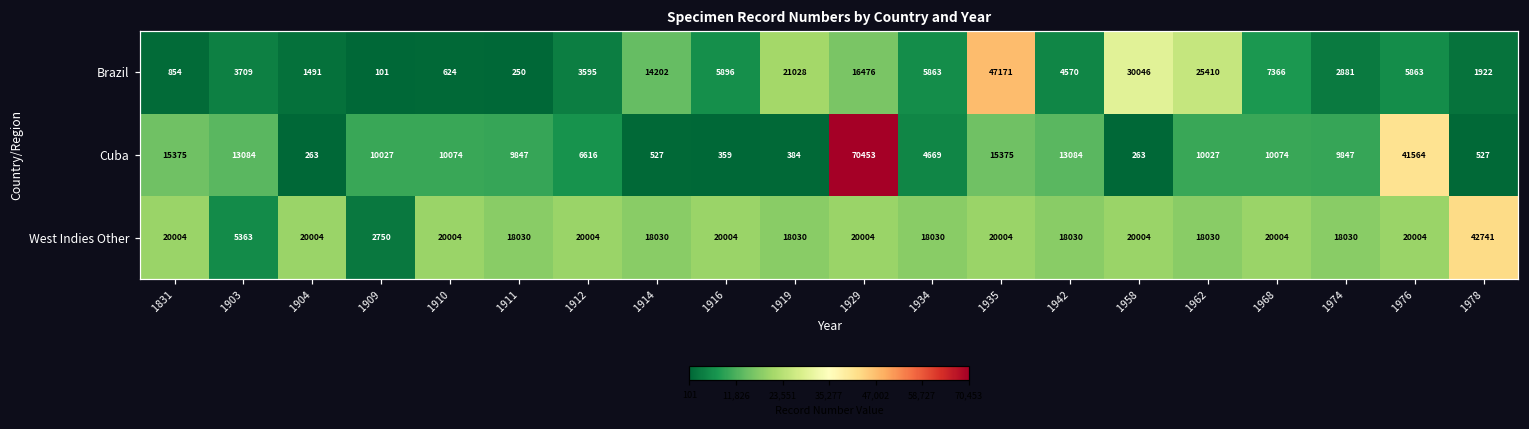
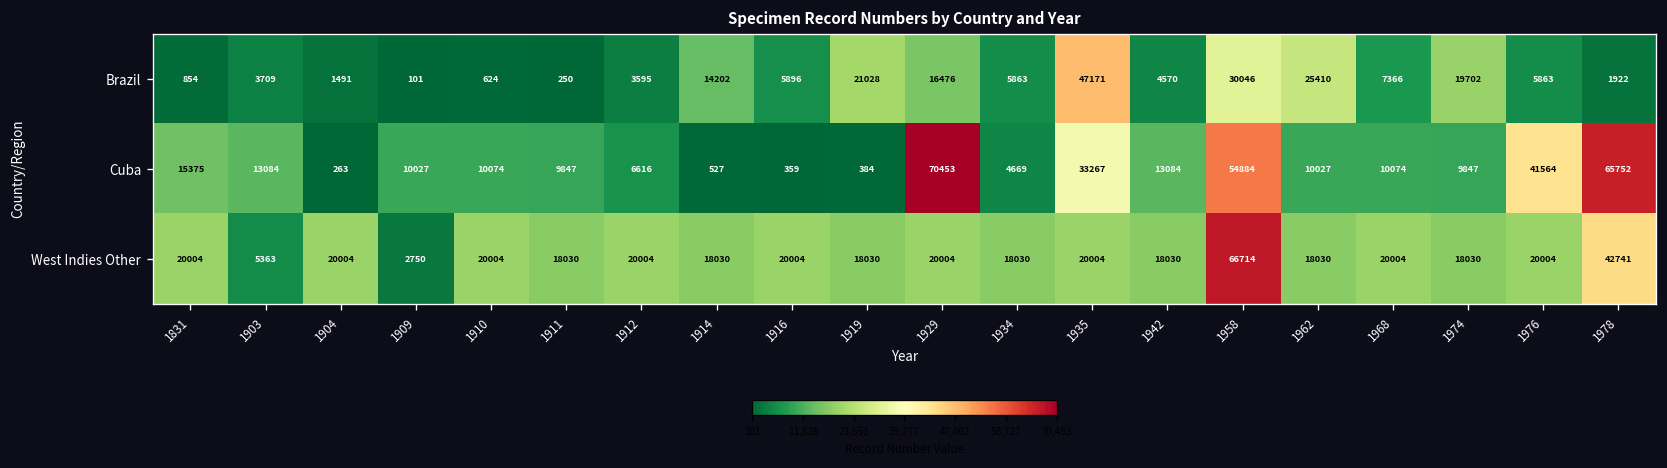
Brazil, 1974: 2881 -> 19702
Cuba, 1935: 15375 -> 33267
Cuba, 1958: 263 -> 54884
Cuba, 1978: 527 -> 65752
West Indies Other, 1958: 20004 -> 66714
